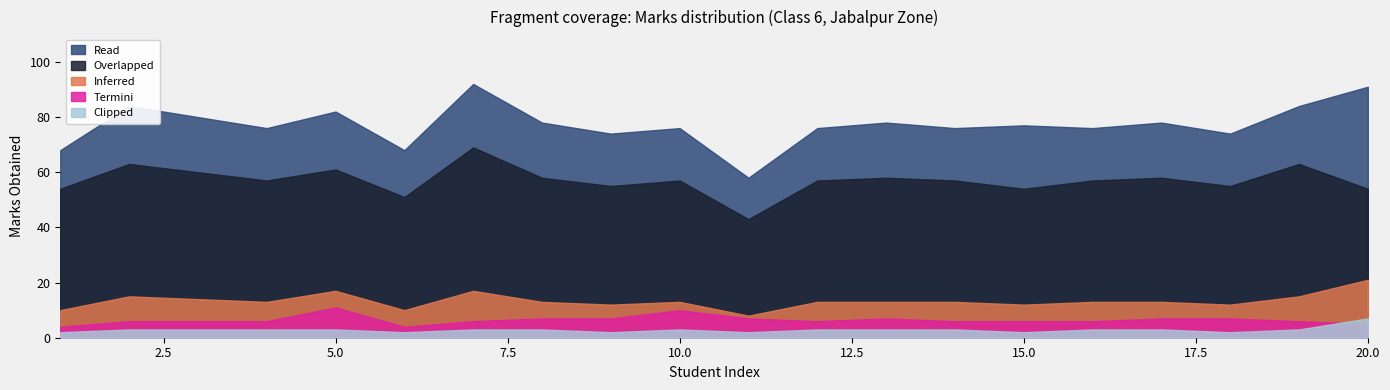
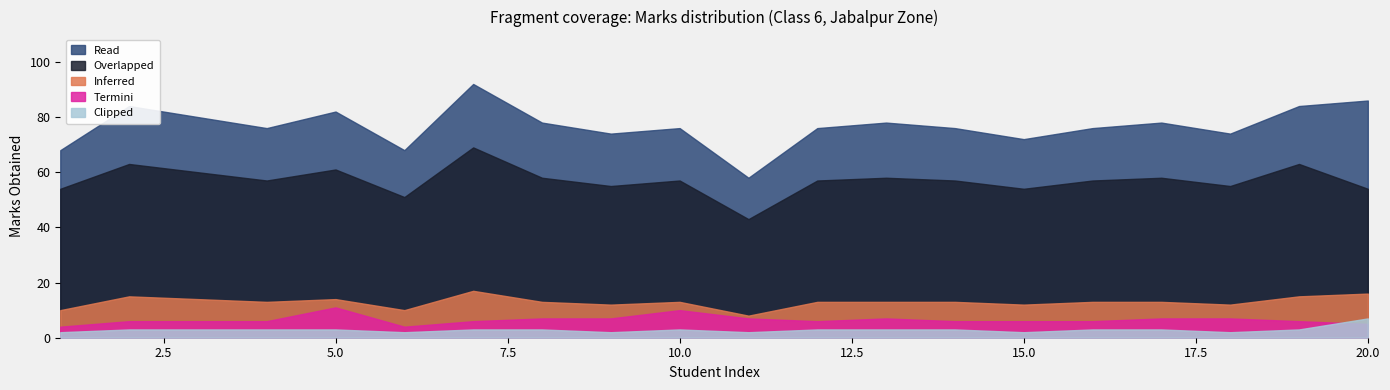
Inferred, 5.0: 17 -> 14
Read, 15.0: 77 -> 72
Read, 20.0: 91 -> 86
Inferred, 20.0: 21 -> 16
